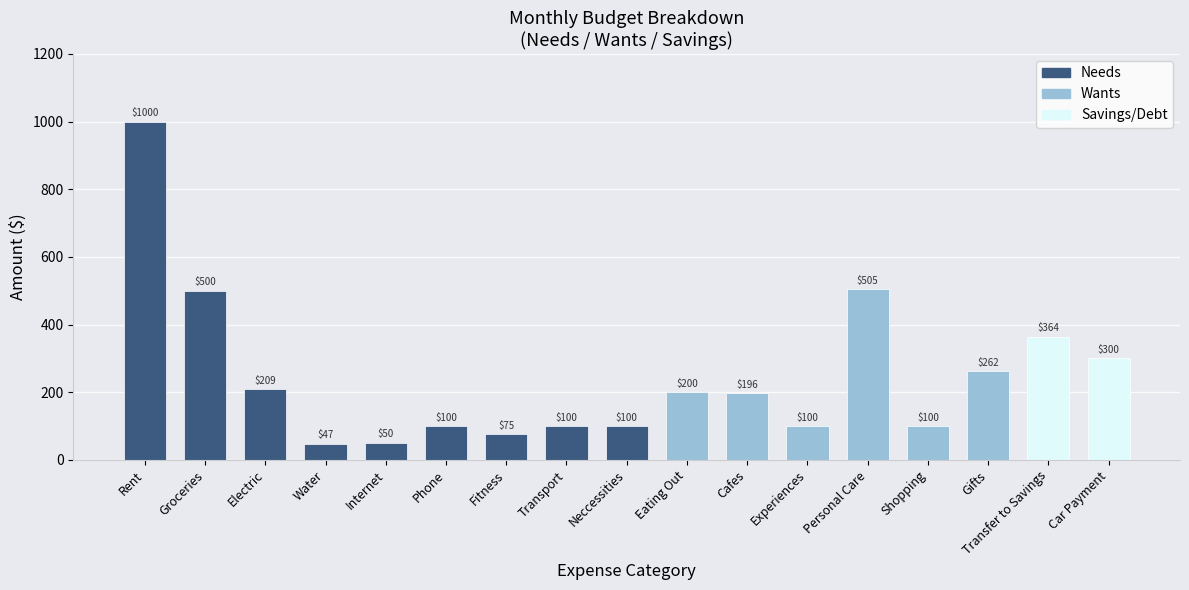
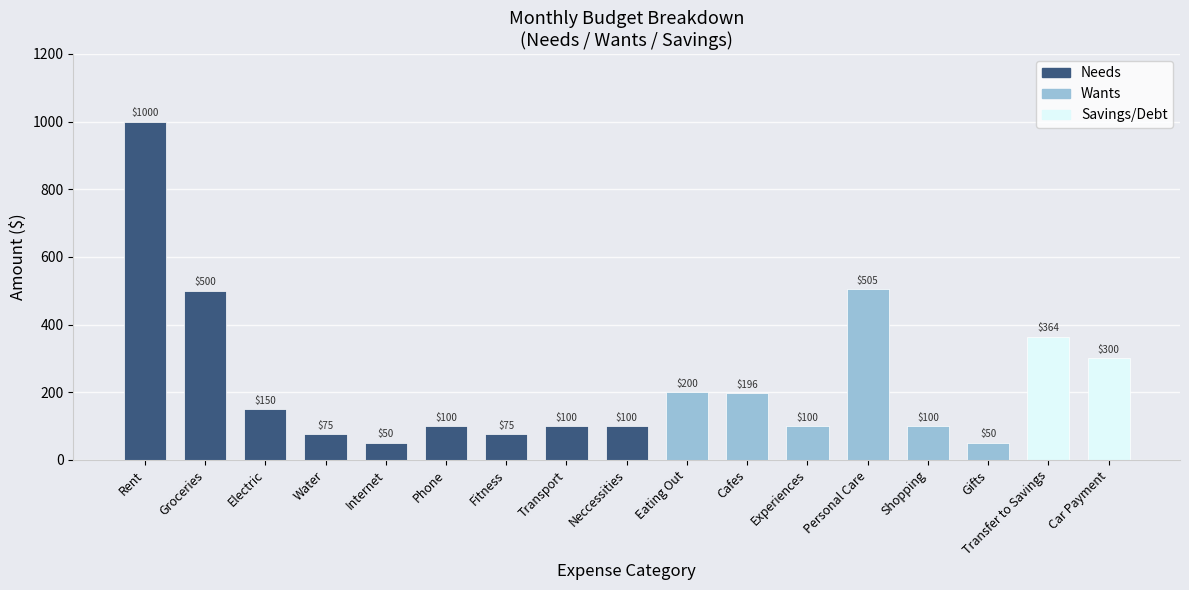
Electric: $209 -> $150
Water: $47 -> $75
Gifts: $262 -> $50
